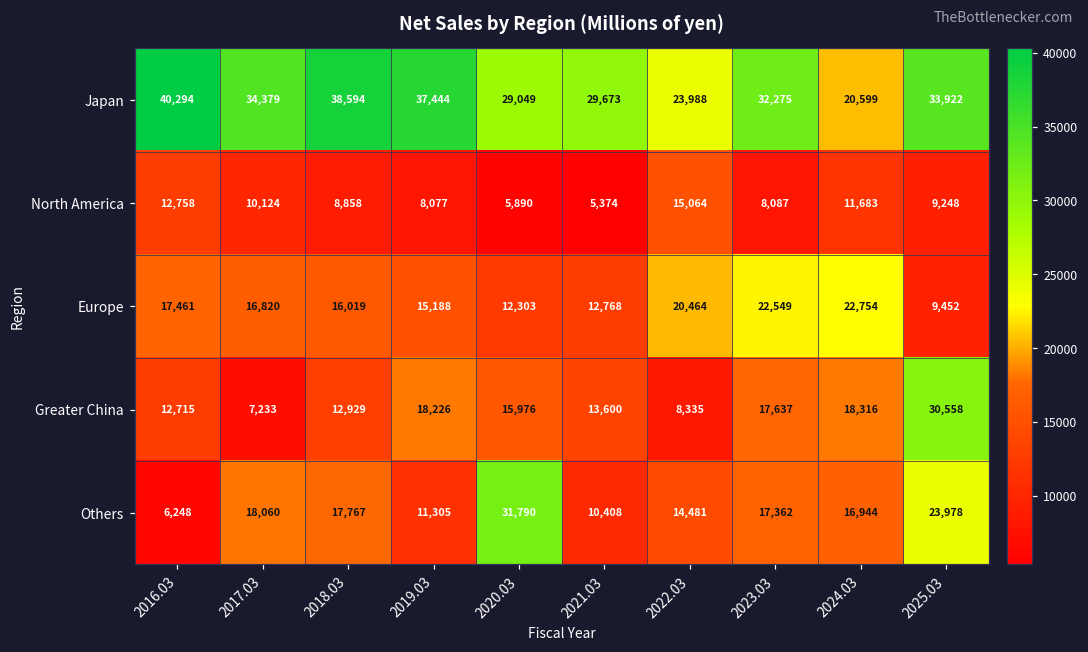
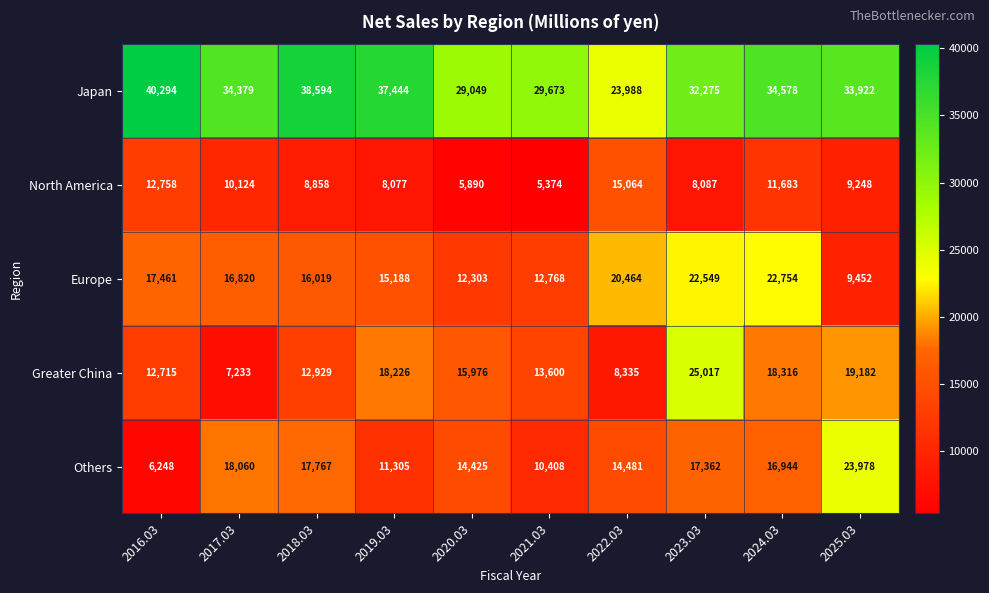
Japan, 2024.03: 20,599 -> 34,578
Greater China, 2023.03: 17,637 -> 25,017
Greater China, 2025.03: 30,558 -> 19,182
Others, 2020.03: 31,790 -> 14,425
